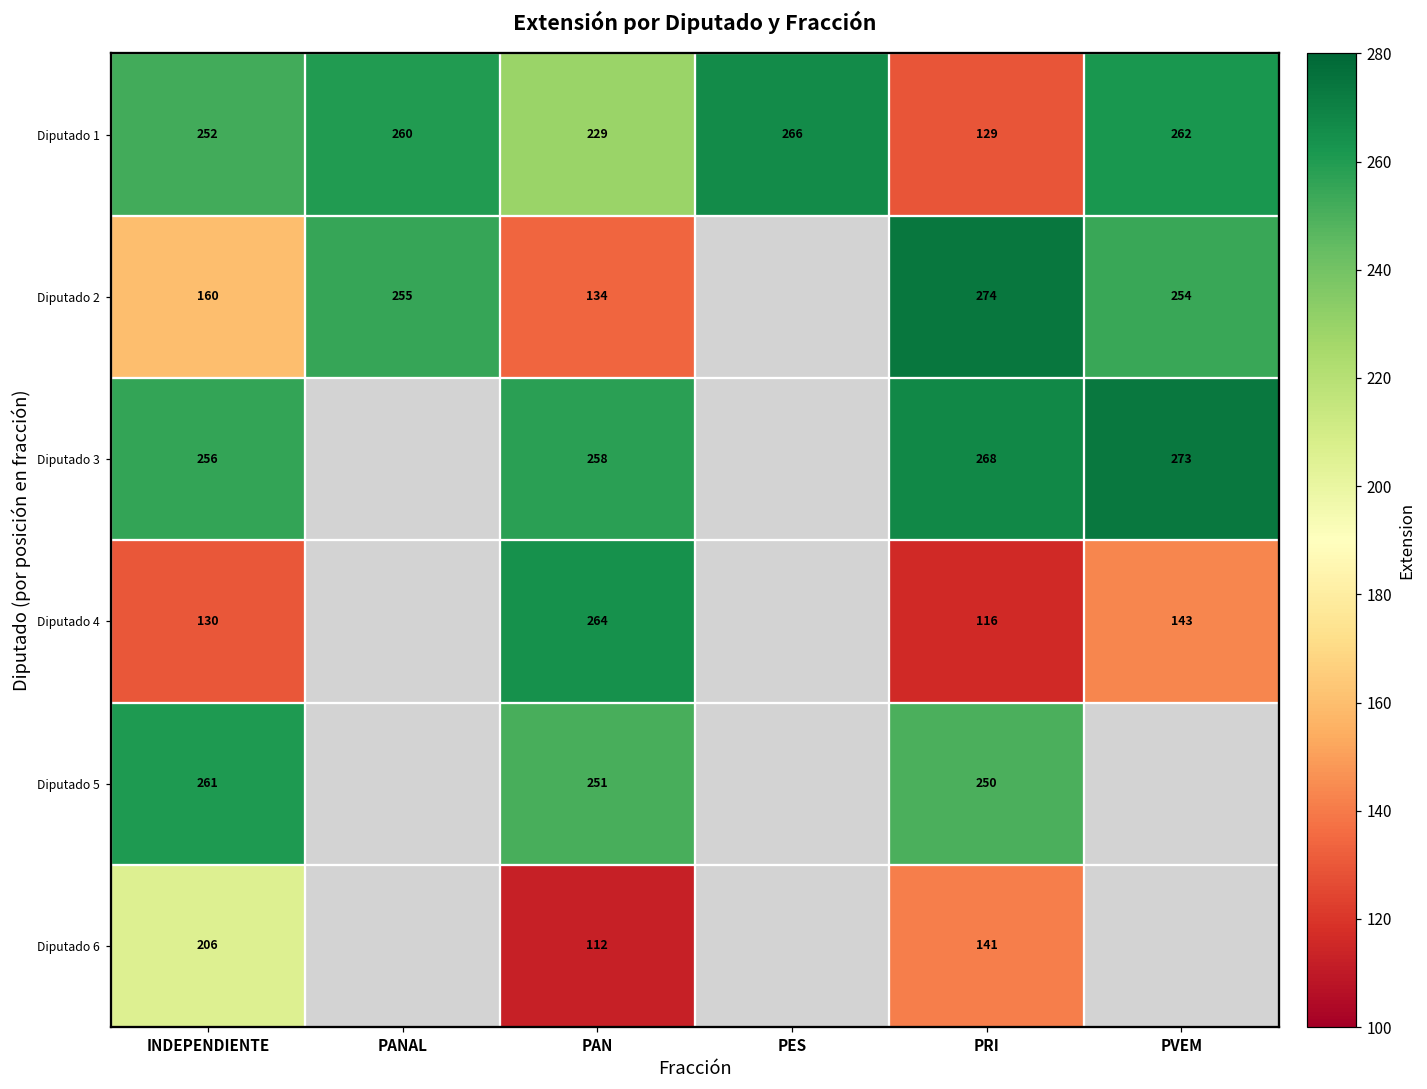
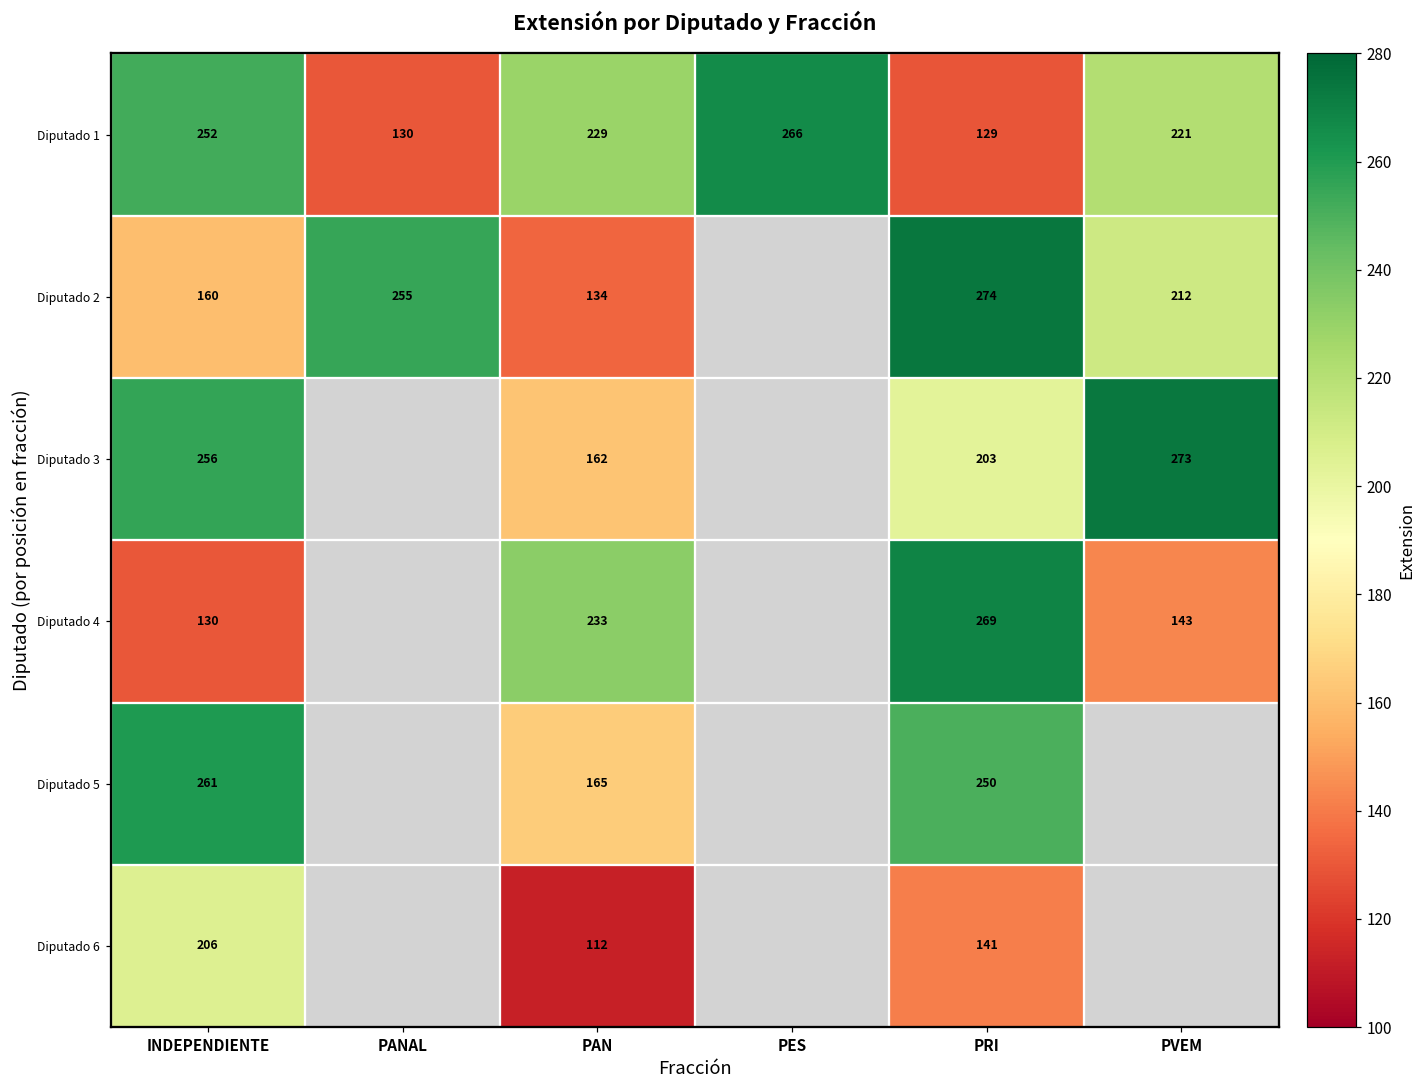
Diputado 1, PANAL: 260 -> 130
Diputado 1, PVEM: 262 -> 221
Diputado 2, PVEM: 254 -> 212
Diputado 3, PAN: 258 -> 162
Diputado 3, PRI: 268 -> 203
Diputado 4, PAN: 264 -> 233
Diputado 4, PRI: 116 -> 269
Diputado 5, PAN: 251 -> 165
